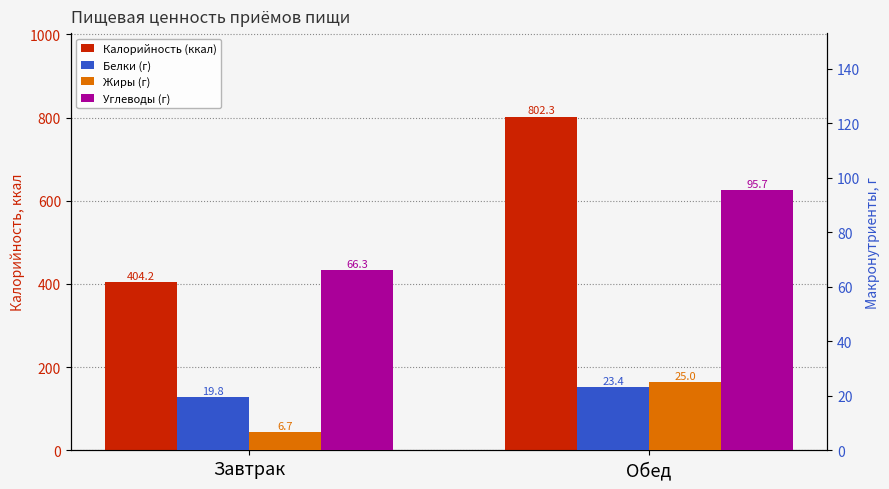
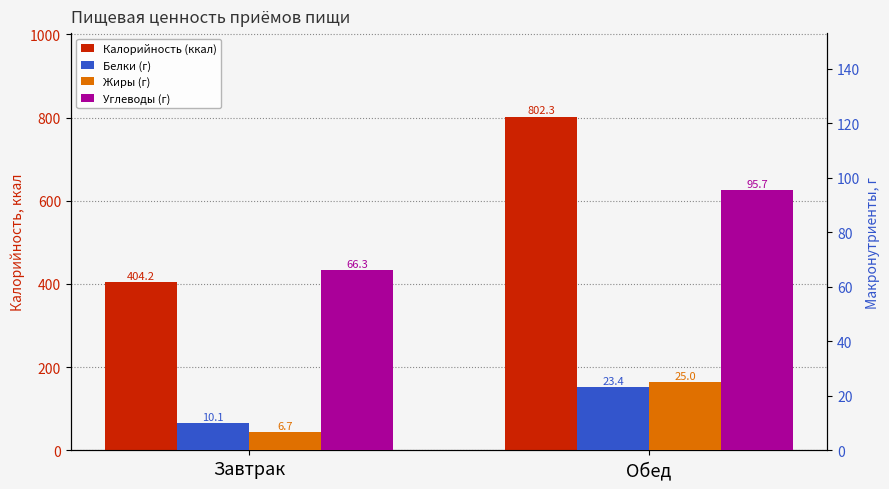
Белки (г), Завтрак: 19.8 -> 10.1
